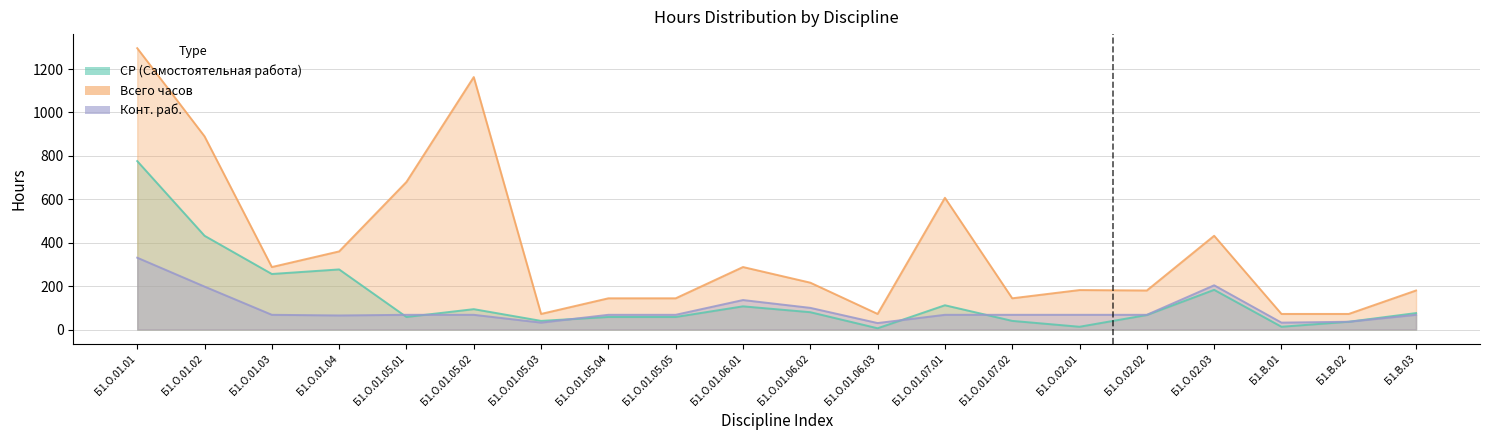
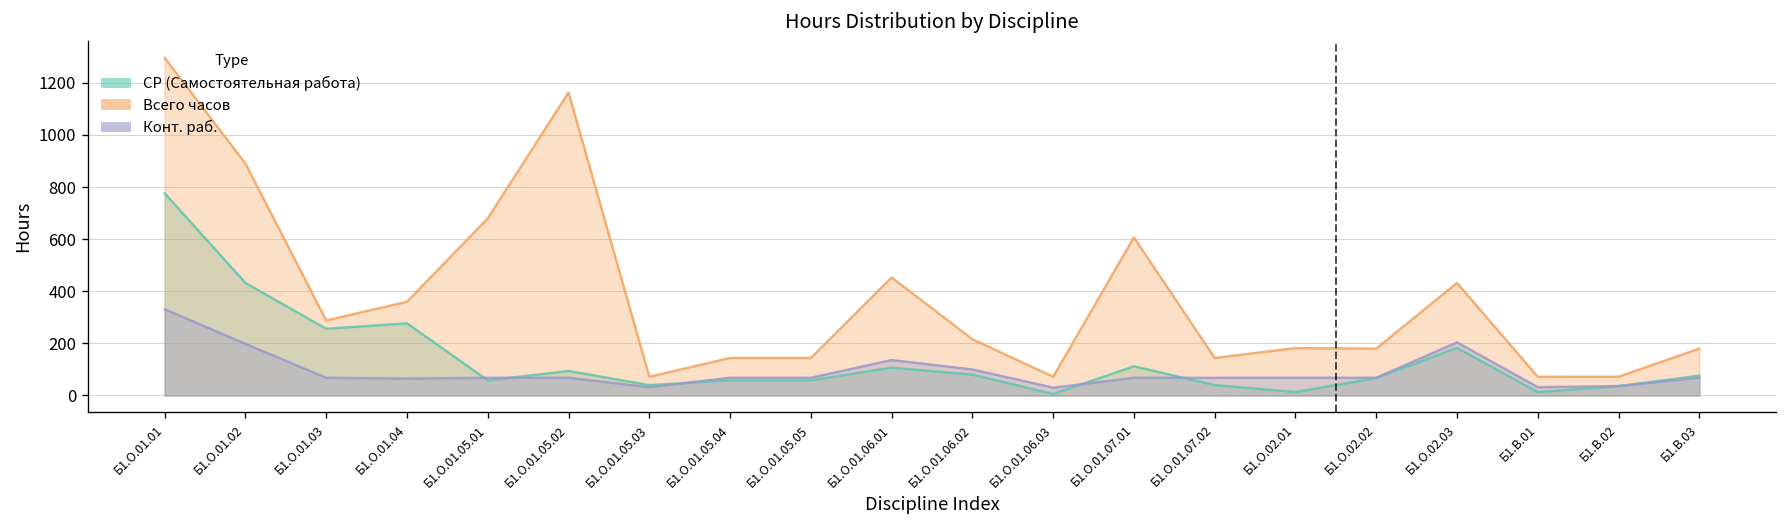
Всего часов, Б1.О.01.06.01: 290 -> 450
